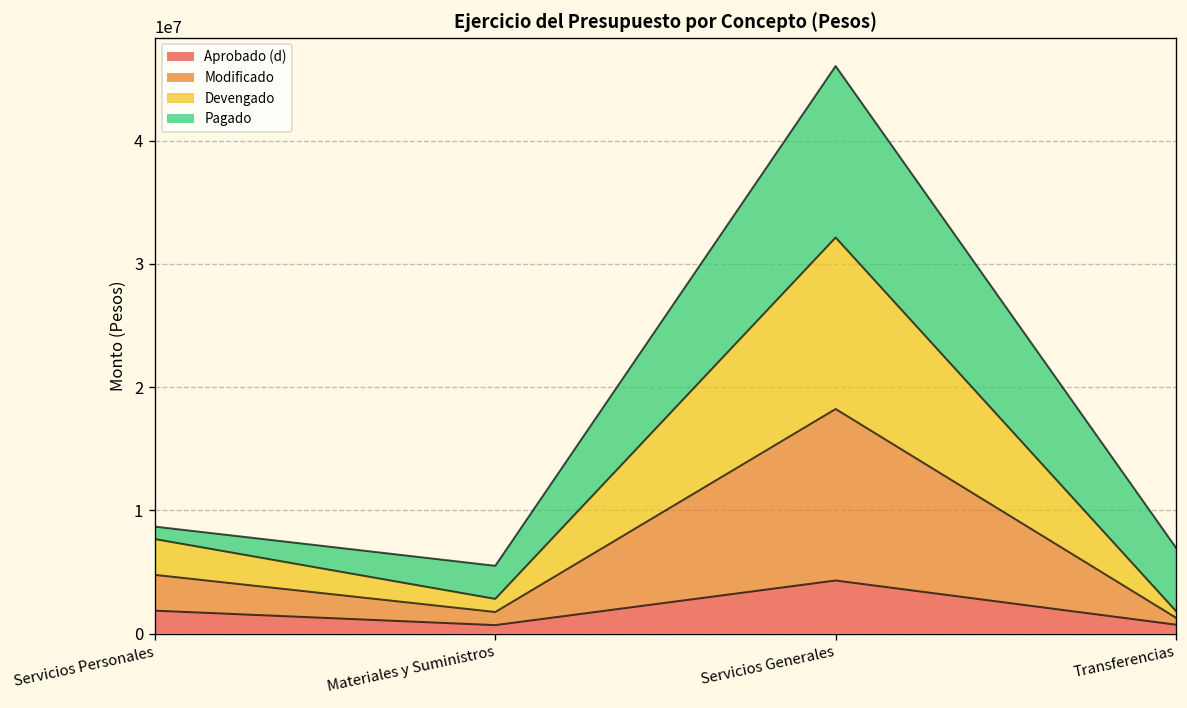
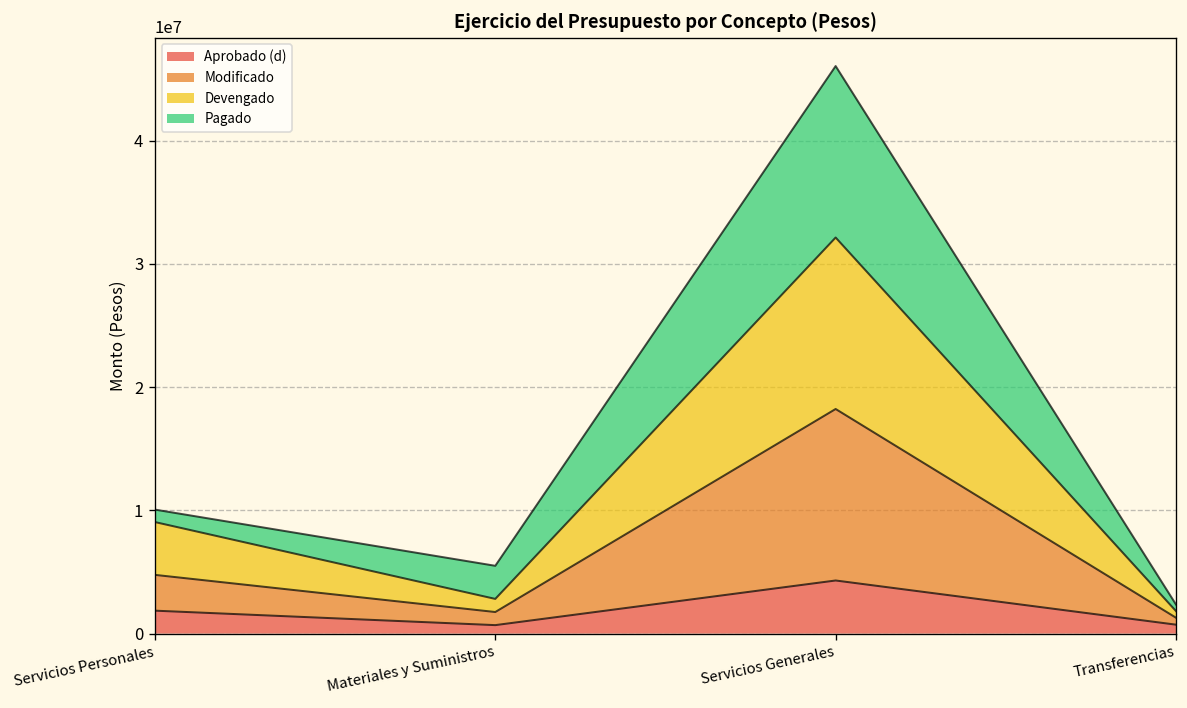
Devengado, Servicios Personales: 2900000 -> 4300000
Pagado, Transferencias: 5100000 -> 500000
